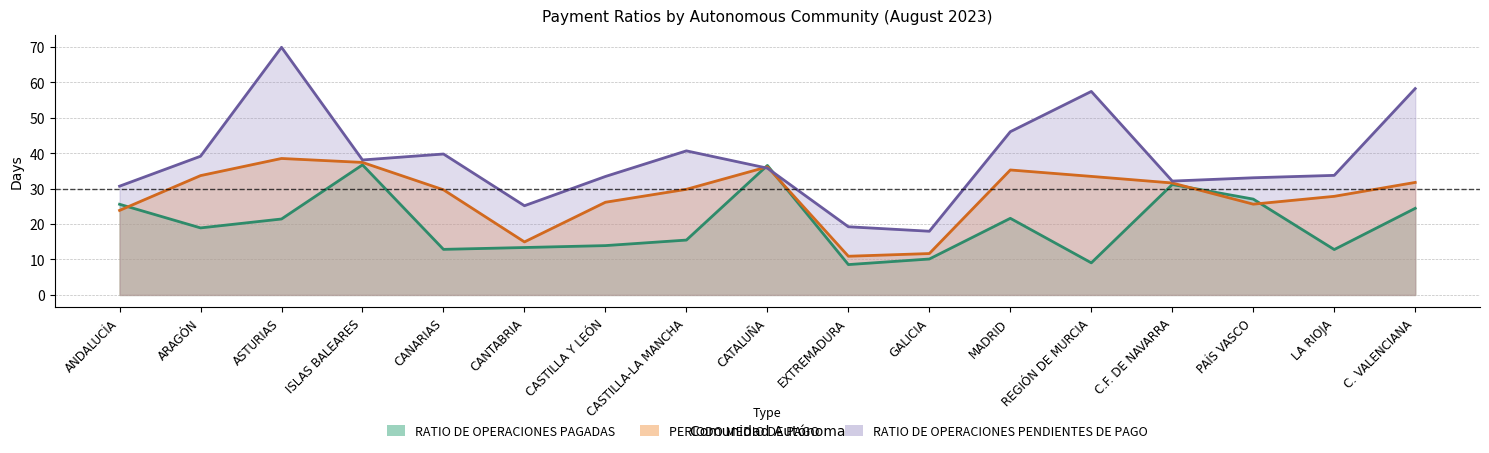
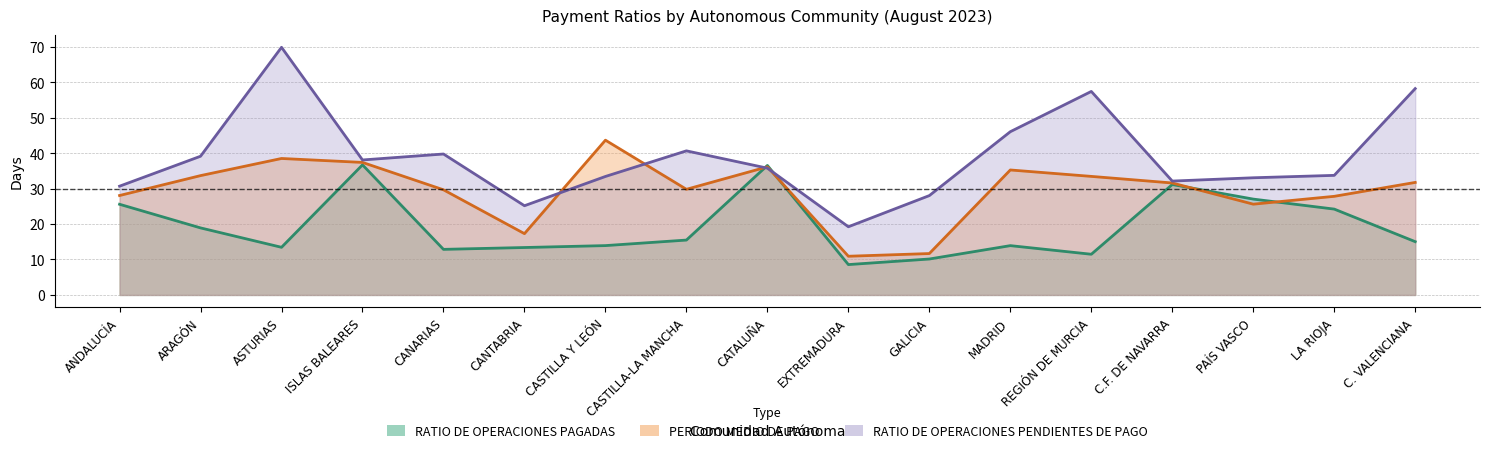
PERIODO MEDIO DE PAGO, ANDALUCÍA: 24 -> 28
RATIO DE OPERACIONES PAGADAS, ASTURIAS: 21 -> 13
PERIODO MEDIO DE PAGO, CANTABRIA: 15 -> 17
PERIODO MEDIO DE PAGO, CASTILLA Y LEÓN: 26 -> 44
RATIO DE OPERACIONES PENDIENTES DE PAGO, GALICIA: 18 -> 28
RATIO DE OPERACIONES PAGADAS, MADRID: 22 -> 14
RATIO DE OPERACIONES PAGADAS, REGIÓN DE MURCIA: 9 -> 11
RATIO DE OPERACIONES PAGADAS, LA RIOJA: 13 -> 24
RATIO DE OPERACIONES PAGADAS, C. VALENCIANA: 24 -> 15
